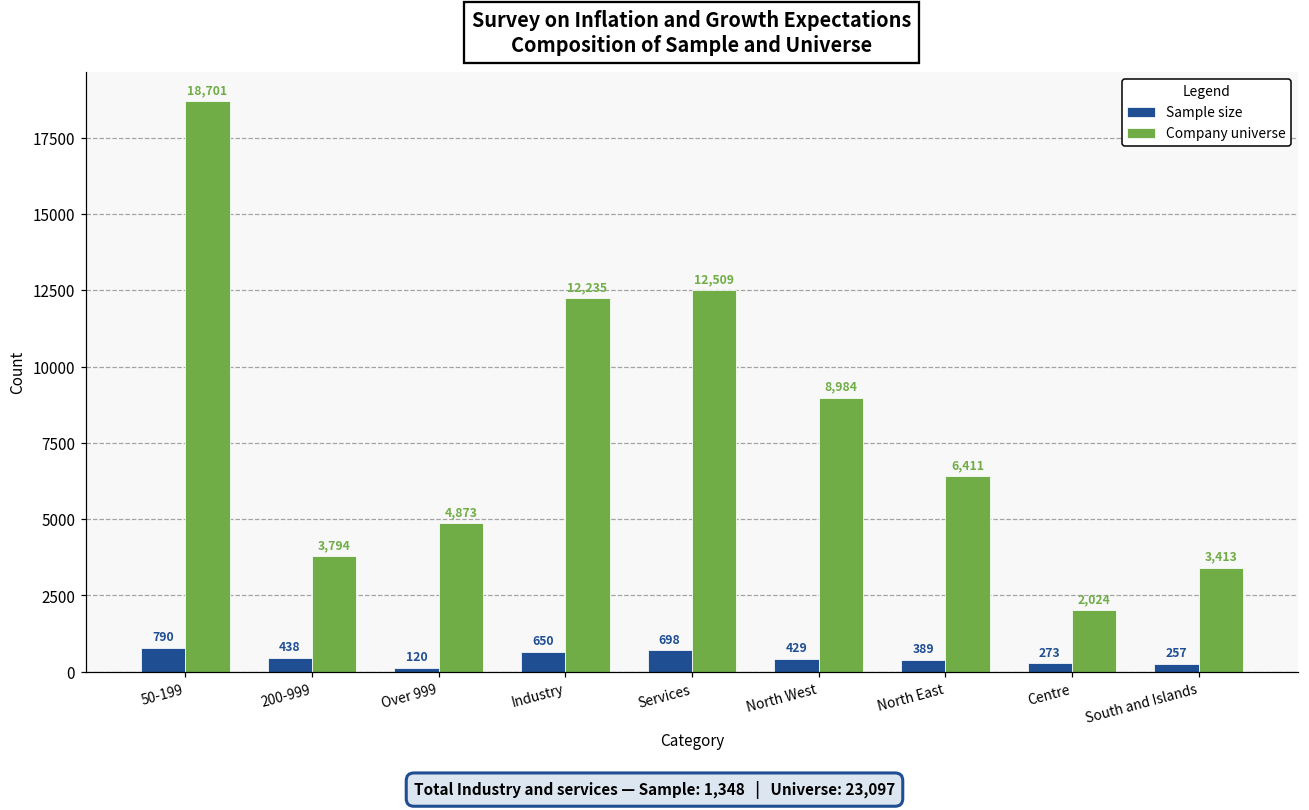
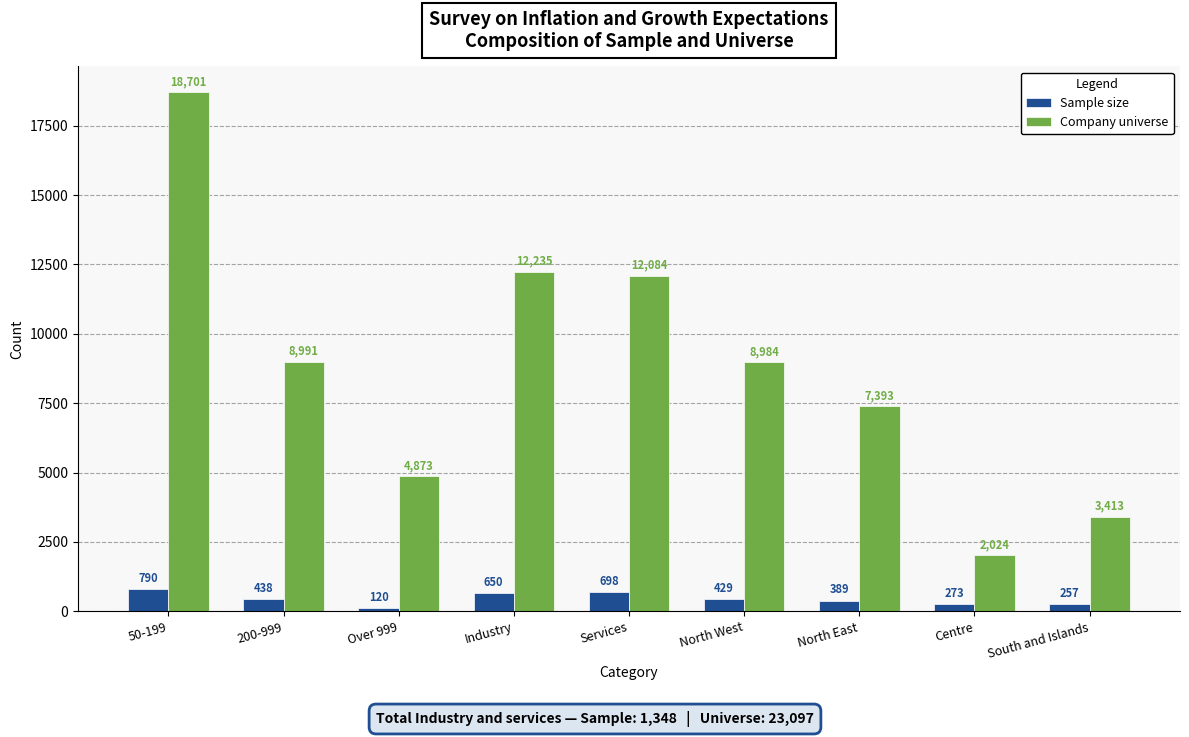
Company universe, 200-999: 3,794 -> 8,991
Company universe, Services: 12,509 -> 12,084
Company universe, North East: 6,411 -> 7,393
